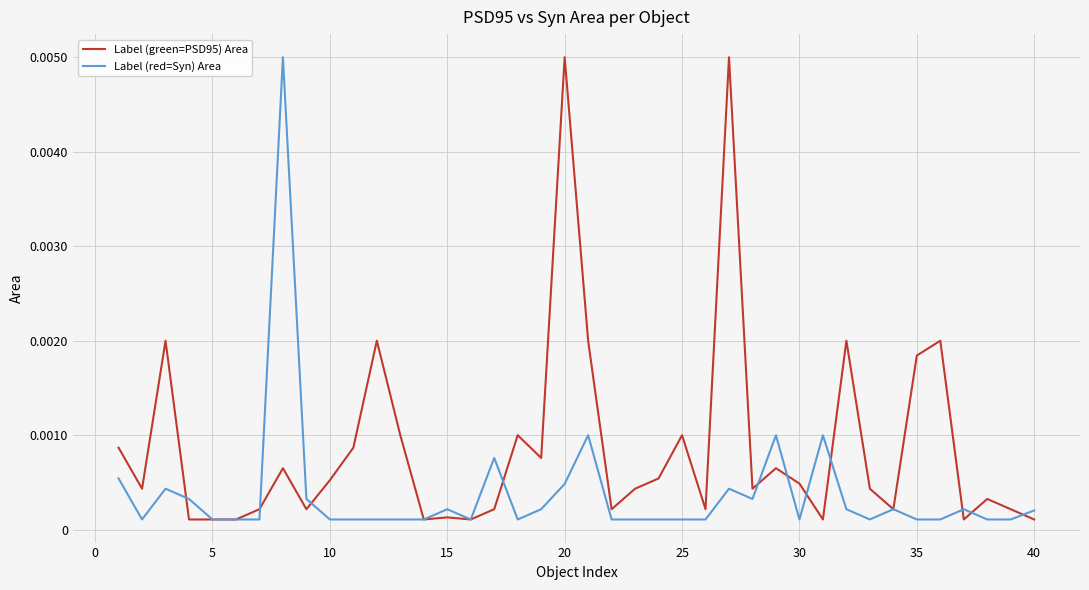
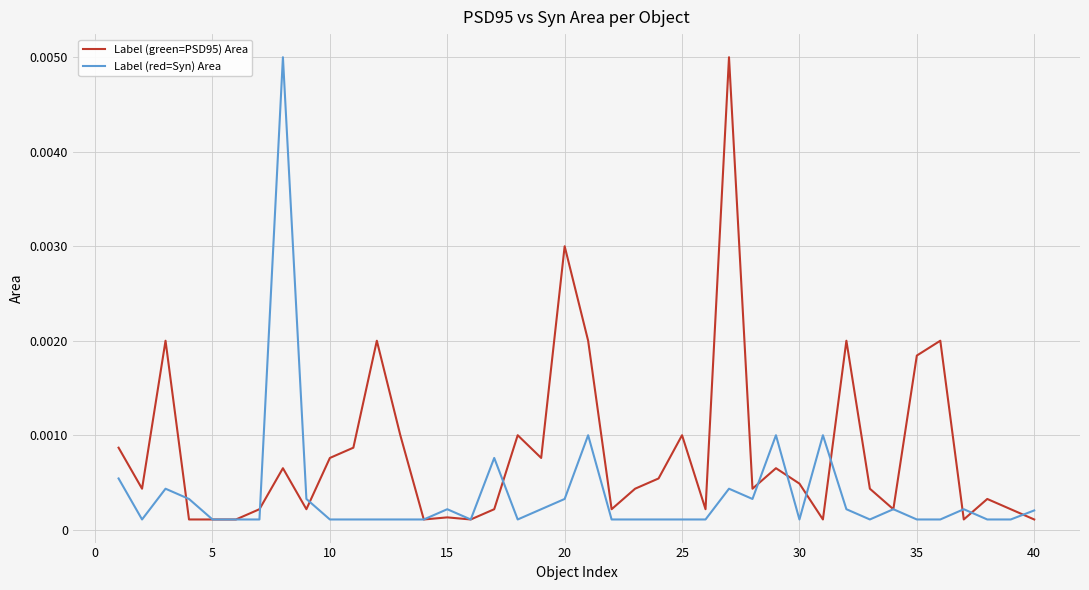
Label (green=PSD95) Area, 10: 0.0005 -> 0.0008
Label (green=PSD95) Area, 20: 0.005 -> 0.003
Label (red=Syn) Area, 20: 0.0005 -> 0.0003
